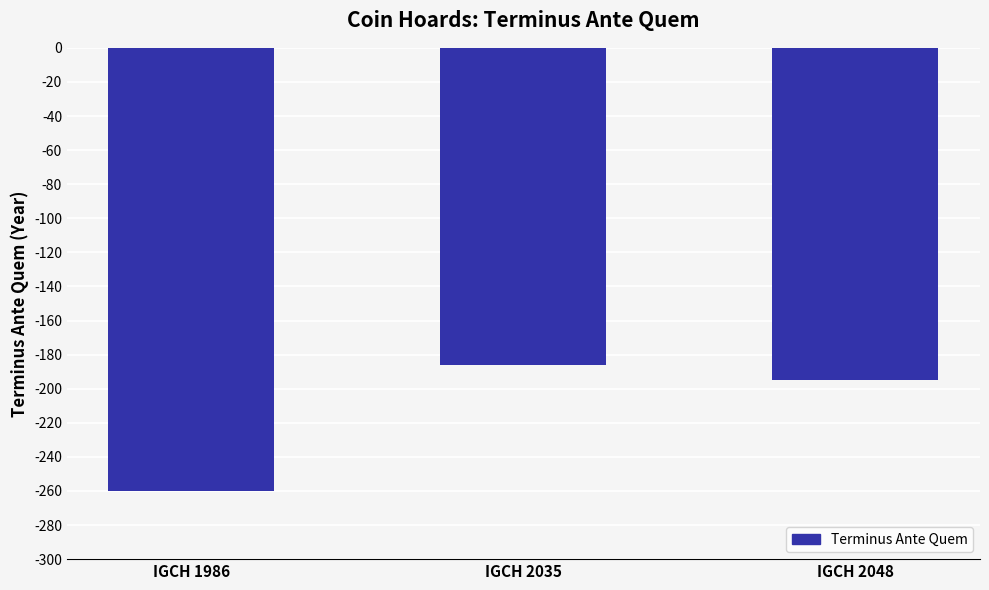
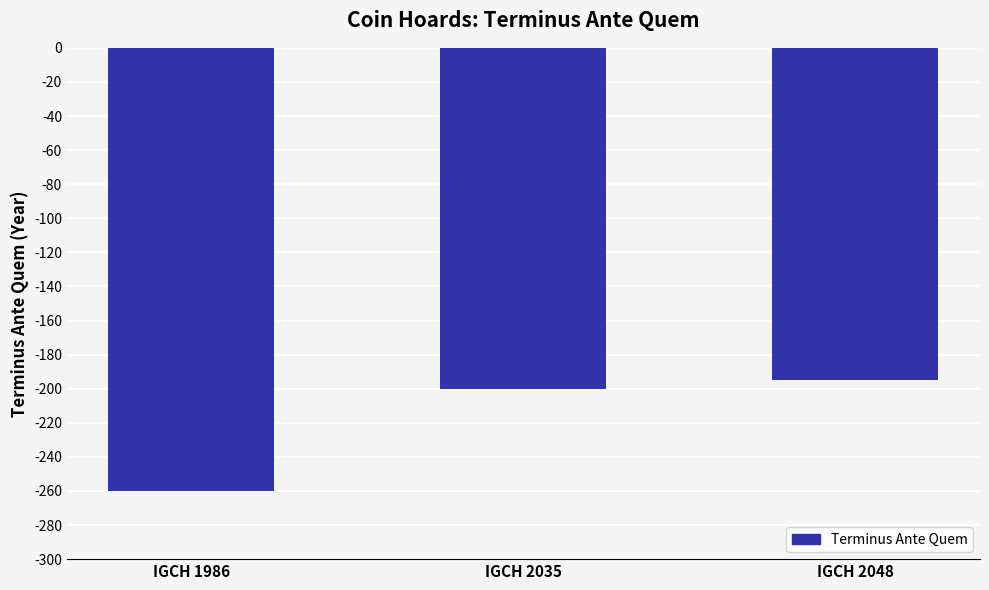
IGCH 2035: -186 -> -200
